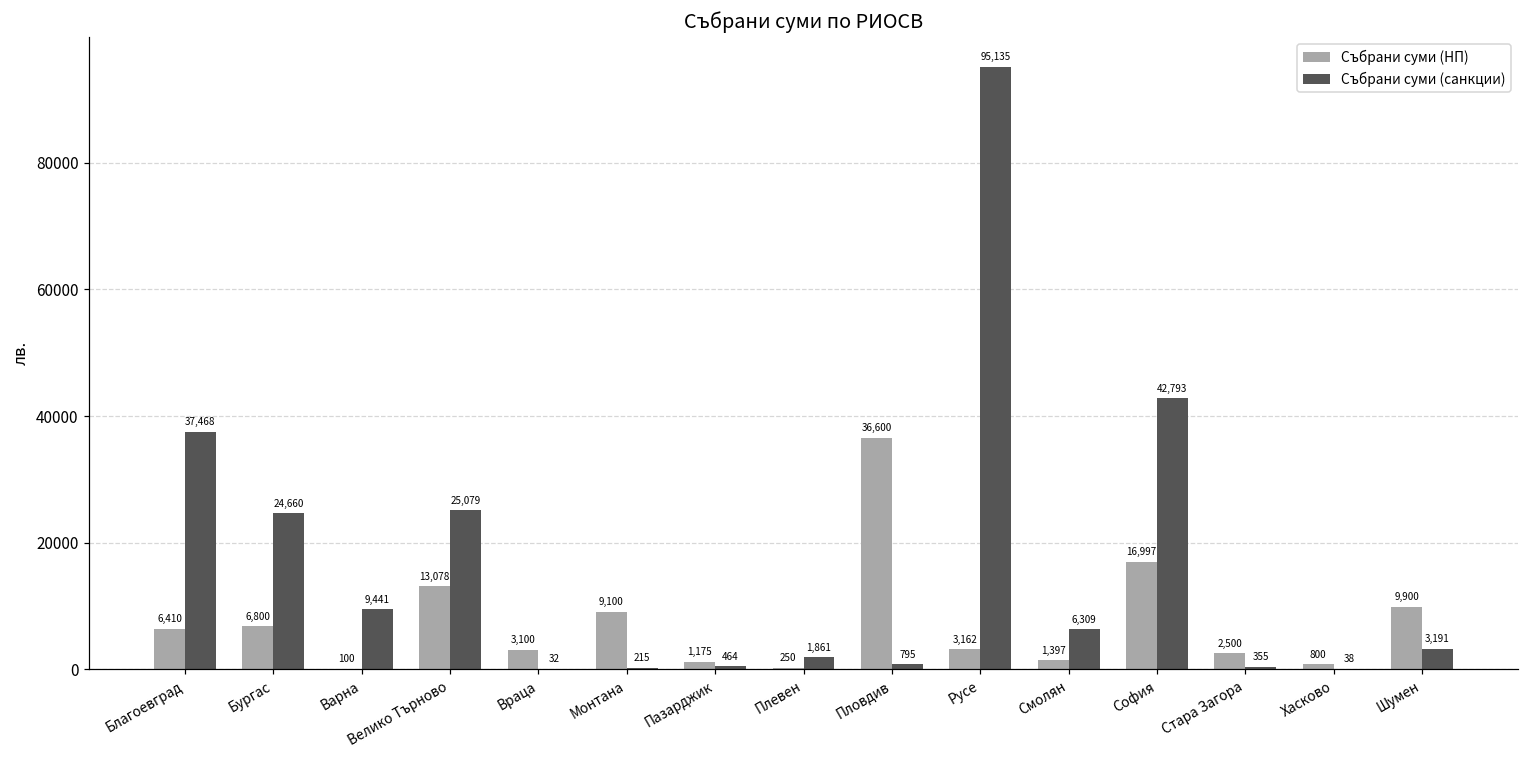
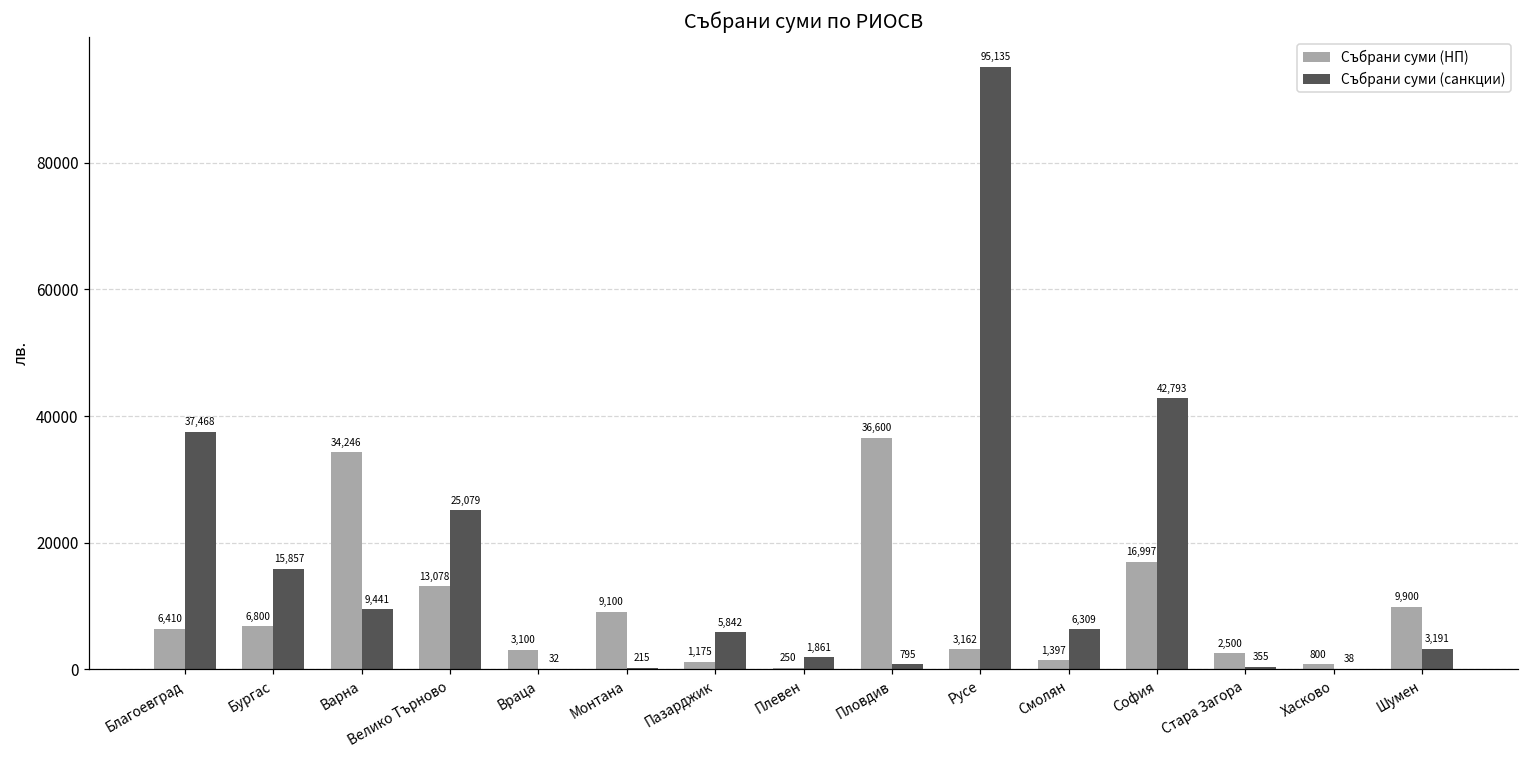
Събрани суми (санкции), Бургас: 24,660 -> 15,857
Събрани суми (НП), Варна: 100 -> 34,246
Събрани суми (санкции), Пазарджик: 464 -> 5,842
